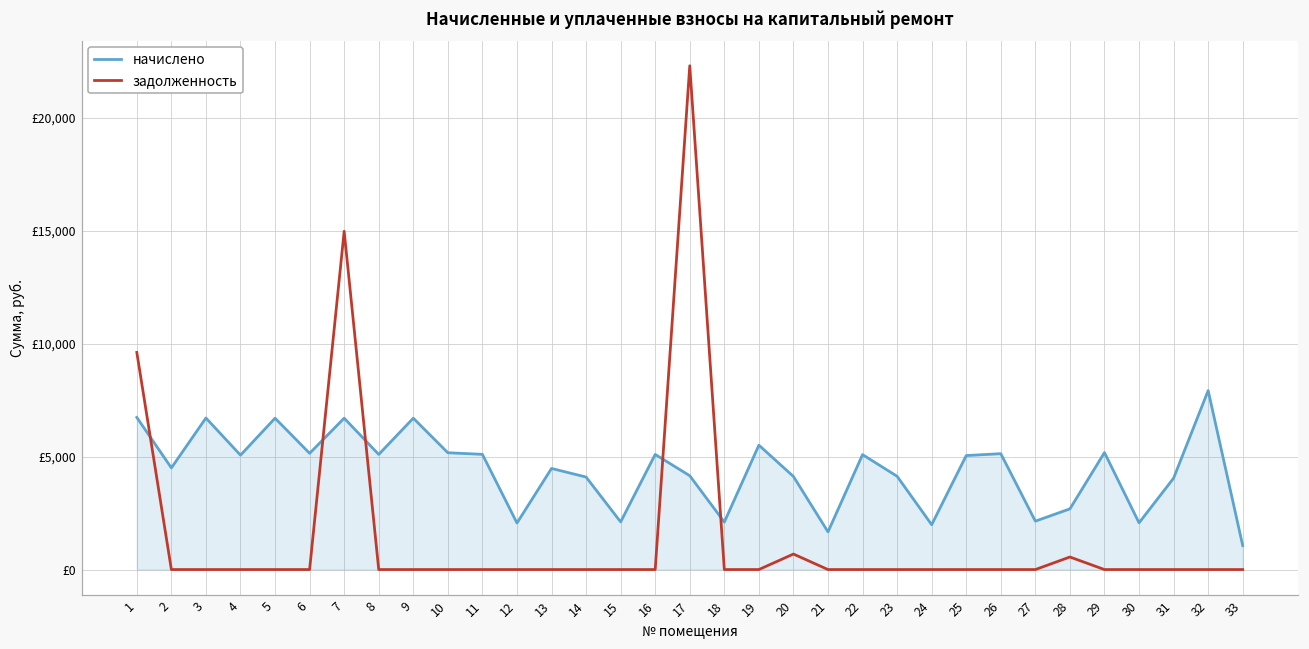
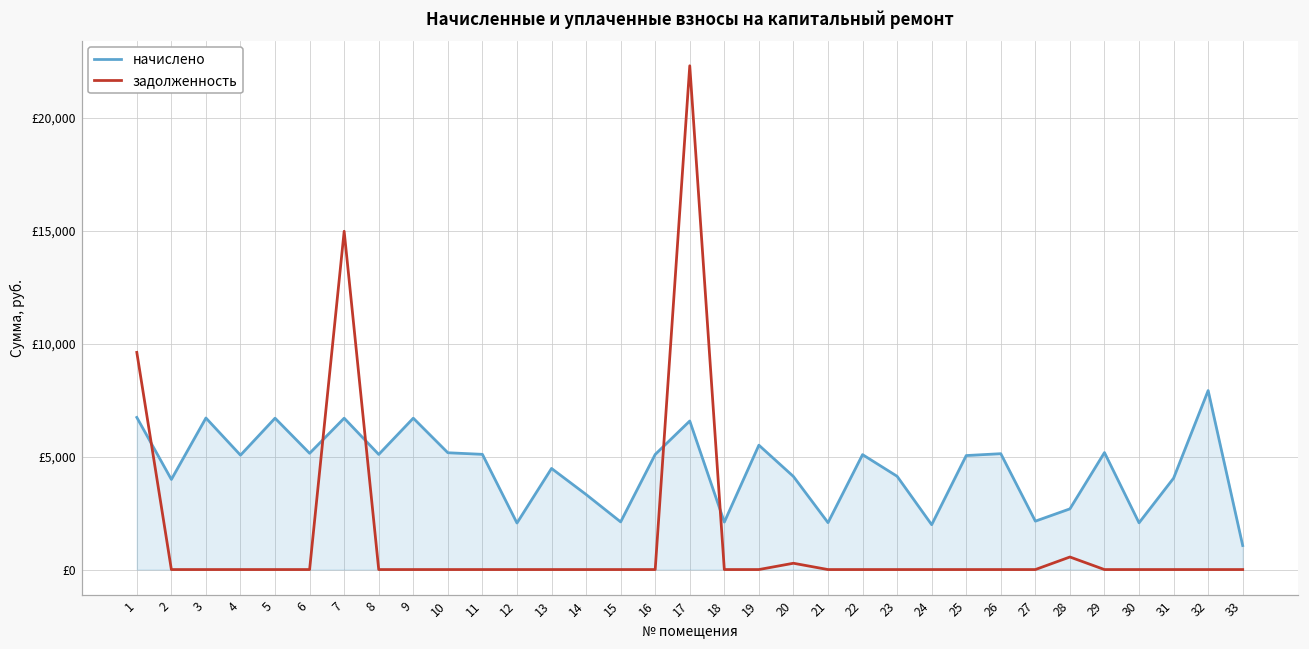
начислено, 2: £4,500 -> £4,000
начислено, 14: £4,100 -> £3,300
начислено, 17: £4,200 -> £6,600
задолженность, 20: £700 -> £300
начислено, 21: £1,700 -> £2,100
